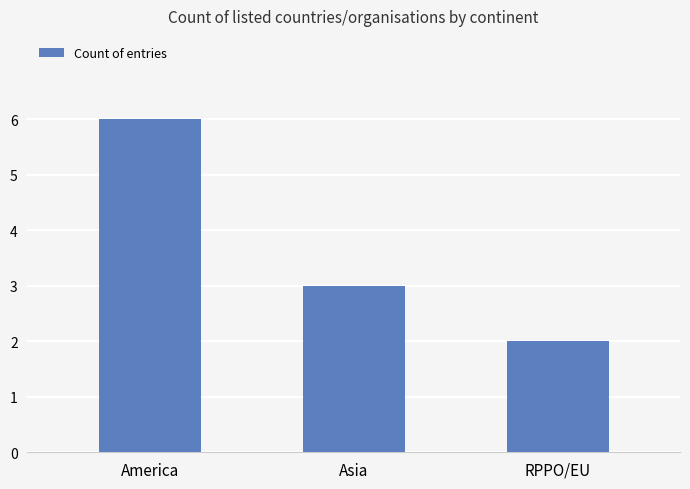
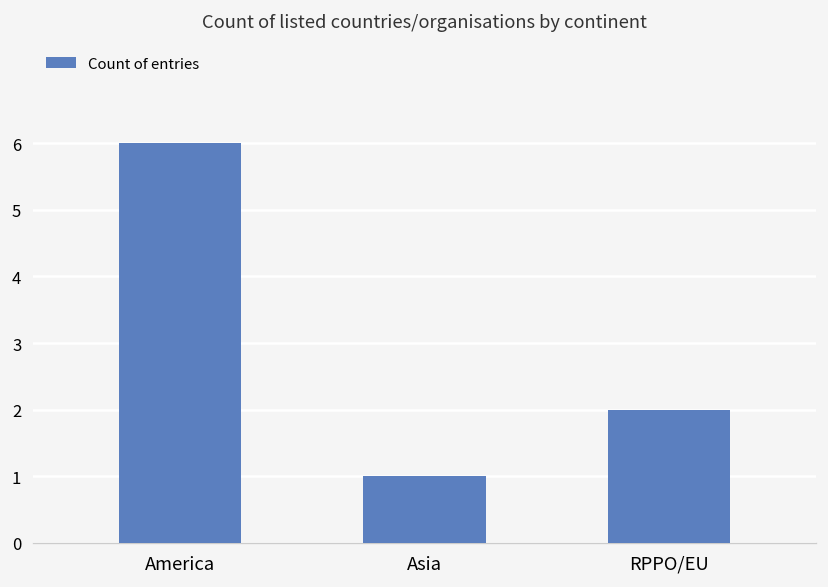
Asia: 3 -> 1
